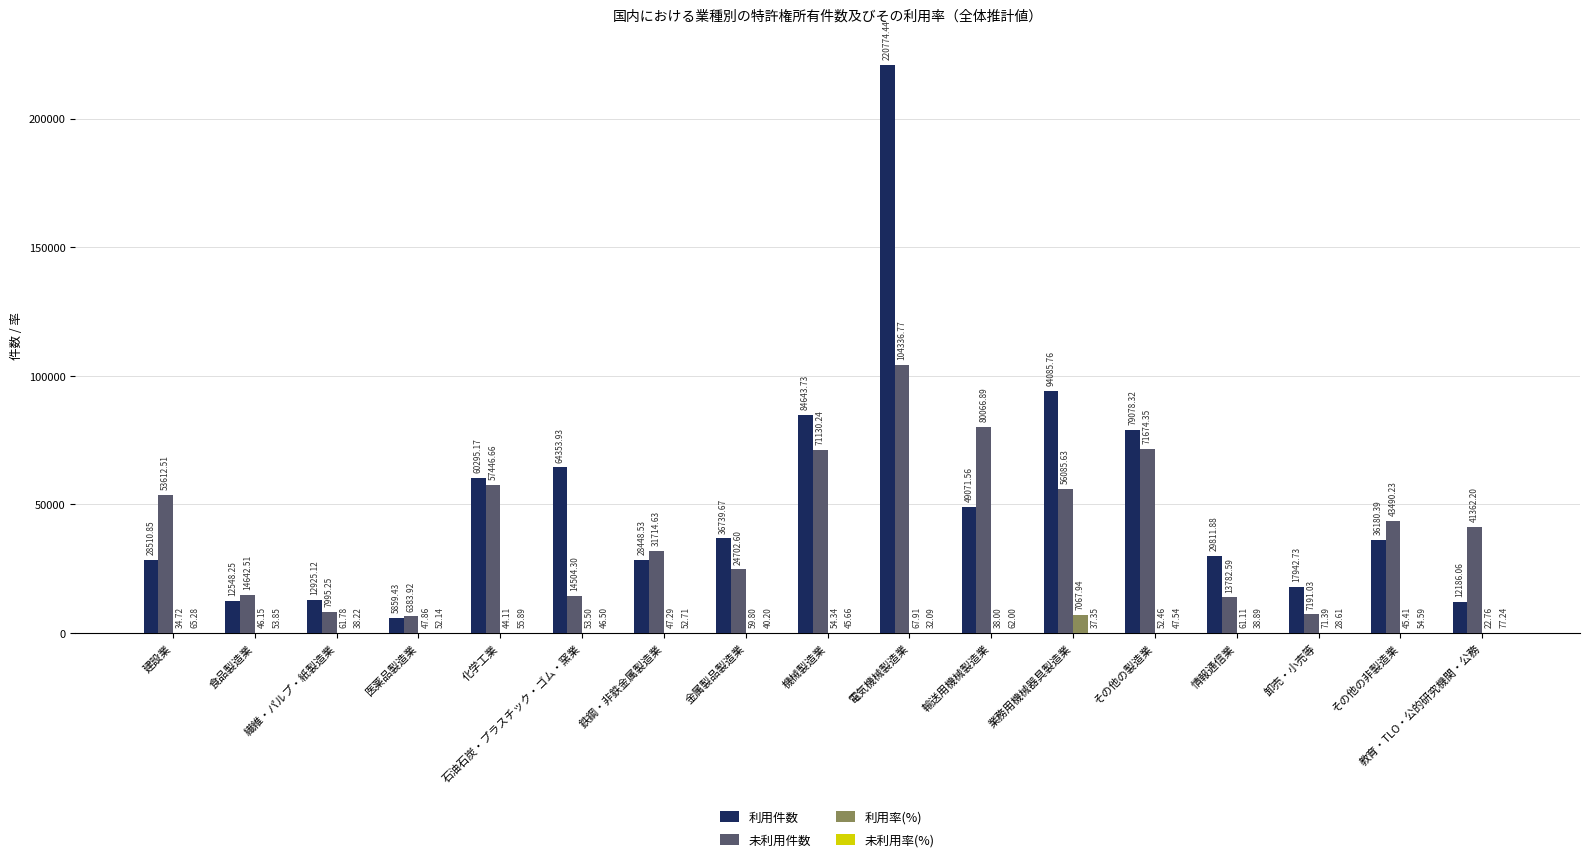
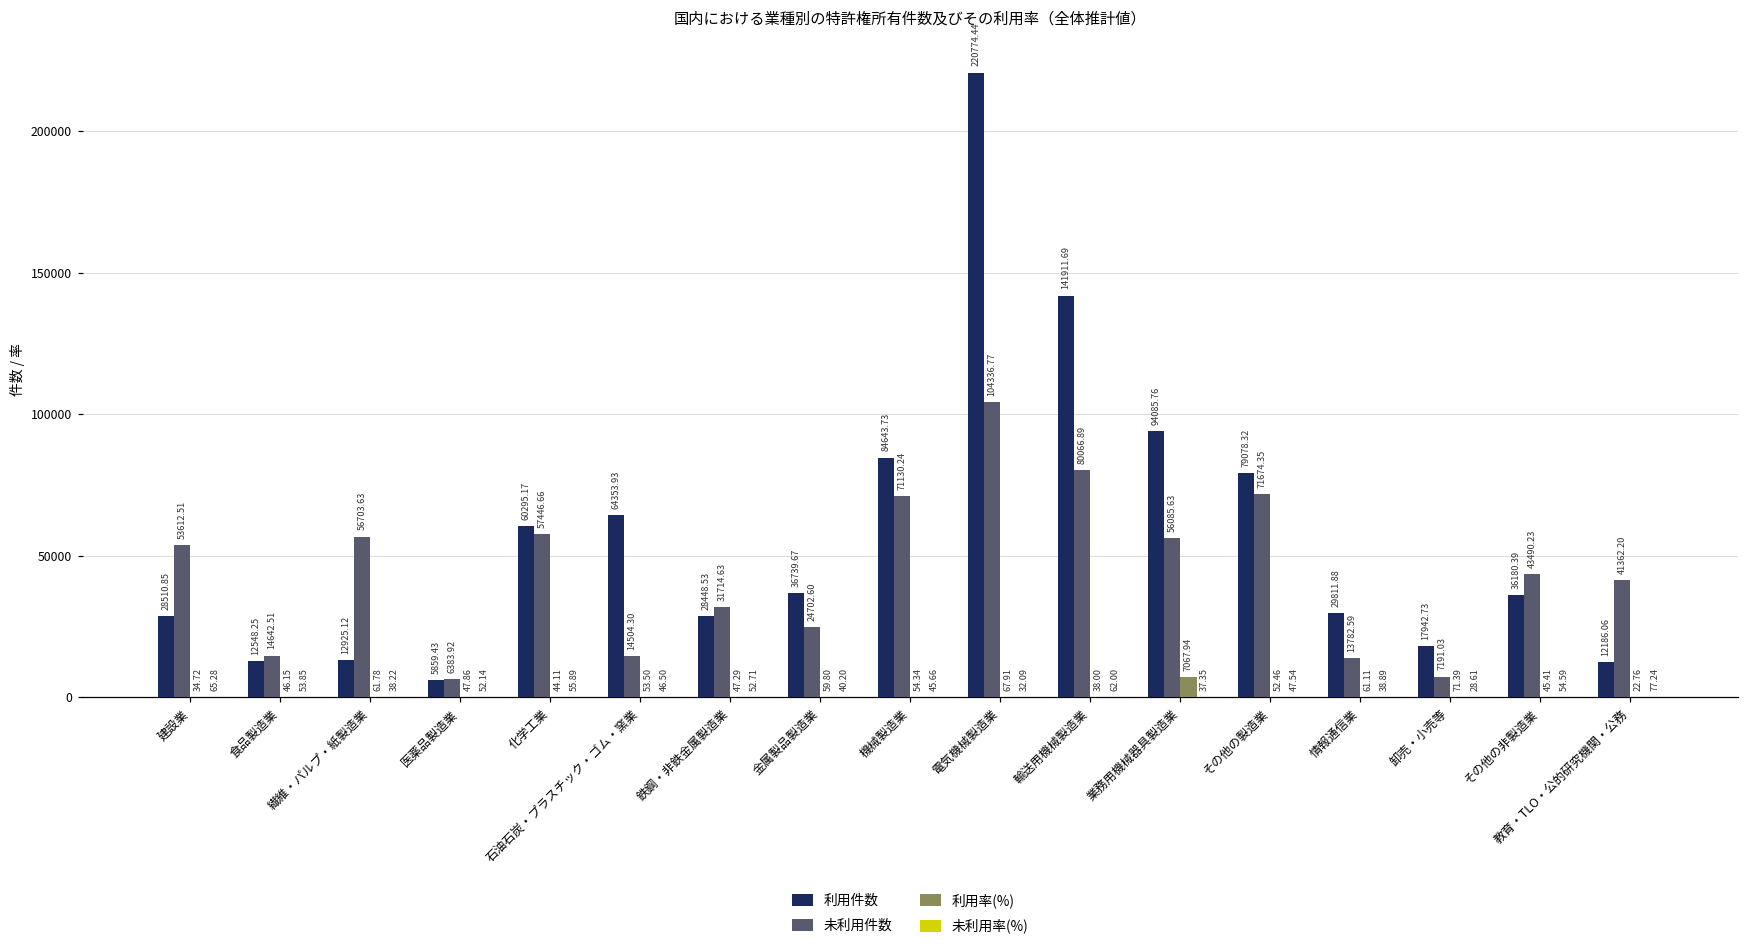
未利用件数, 繊維・パルプ・紙製造業: 7995.25 -> 56703.63
利用件数, 輸送用機械製造業: 49071.56 -> 141911.69
